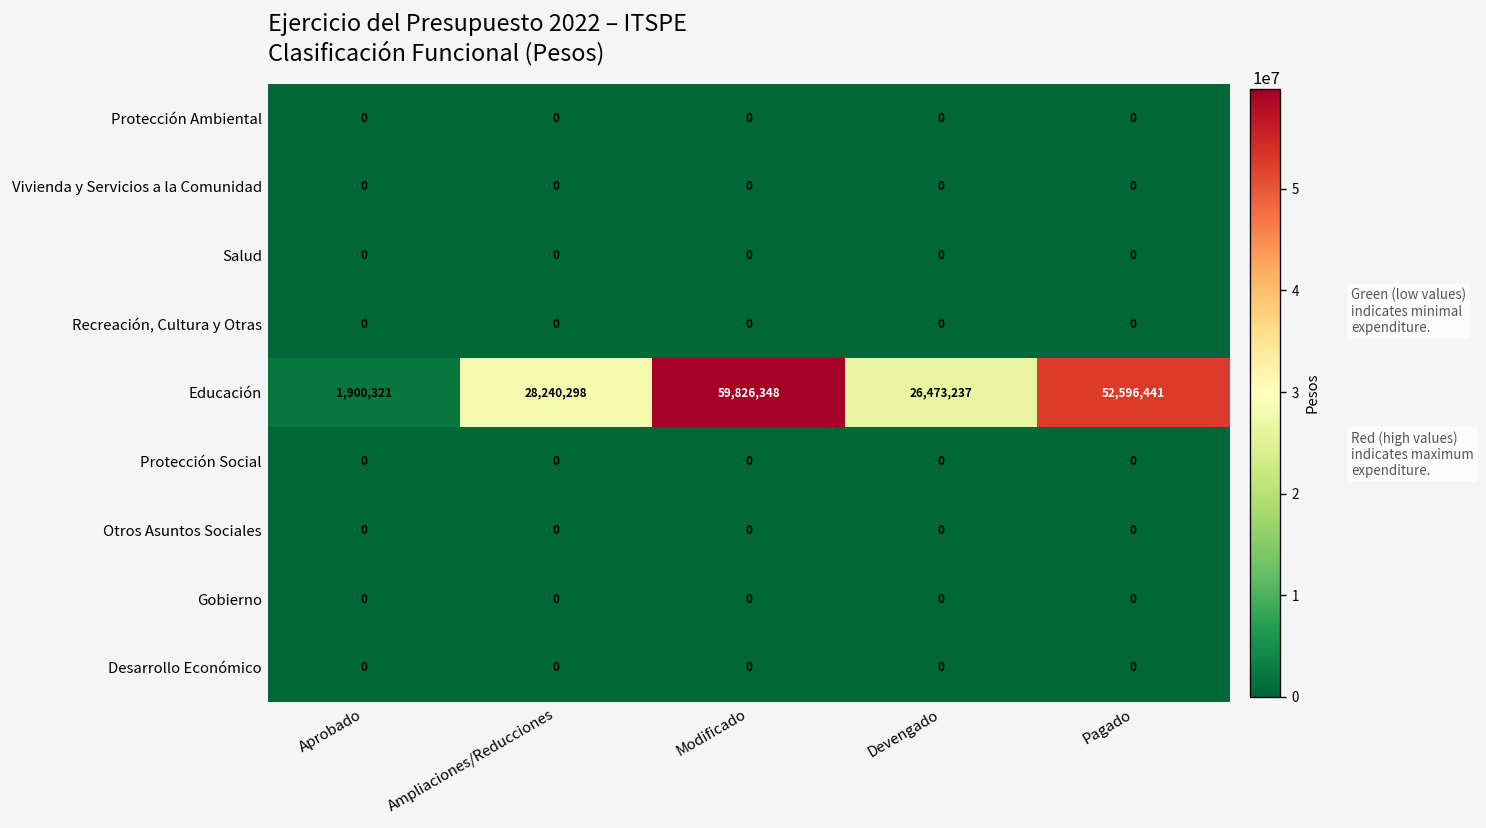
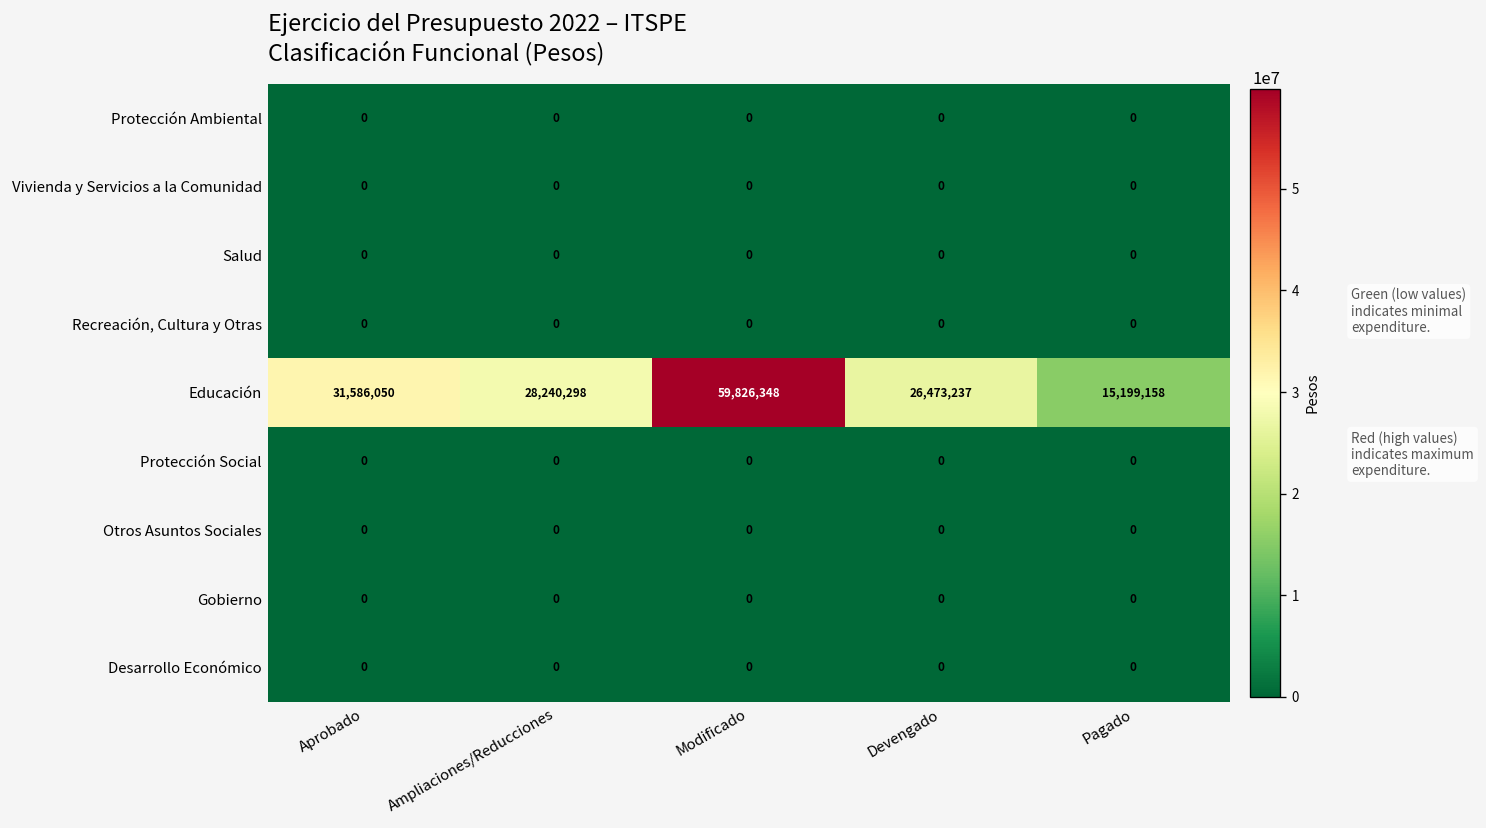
Educación, Aprobado: 1,900,321 -> 31,586,050
Educación, Pagado: 52,596,441 -> 15,199,158
